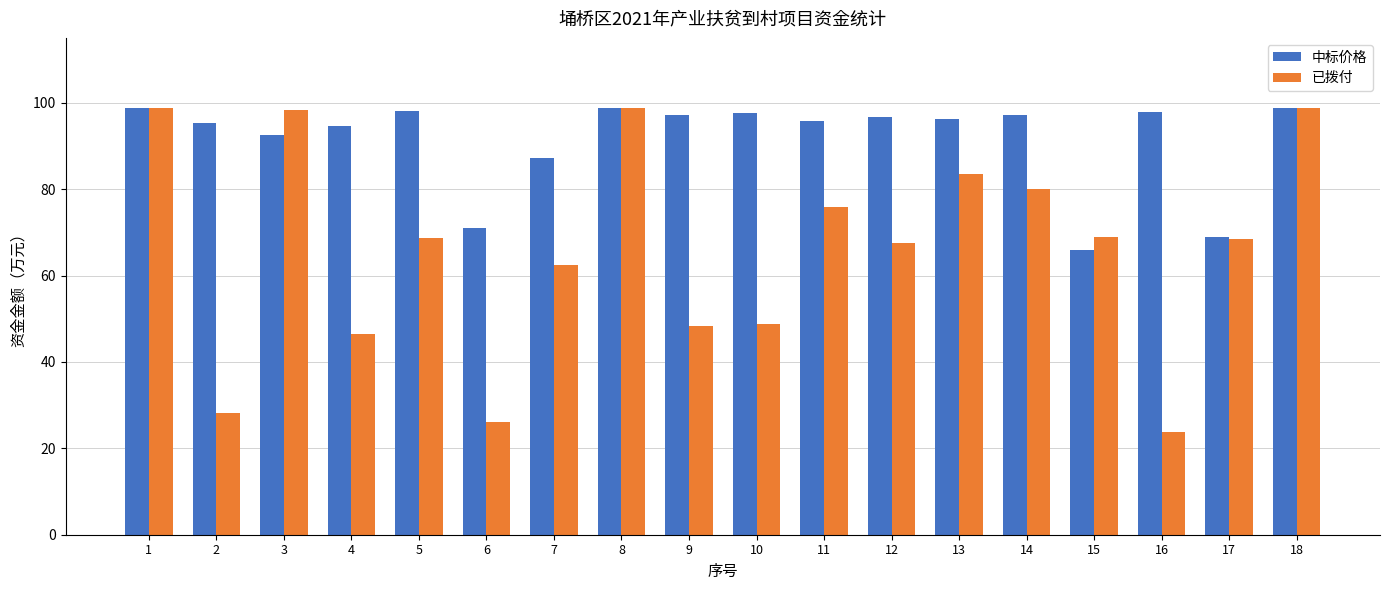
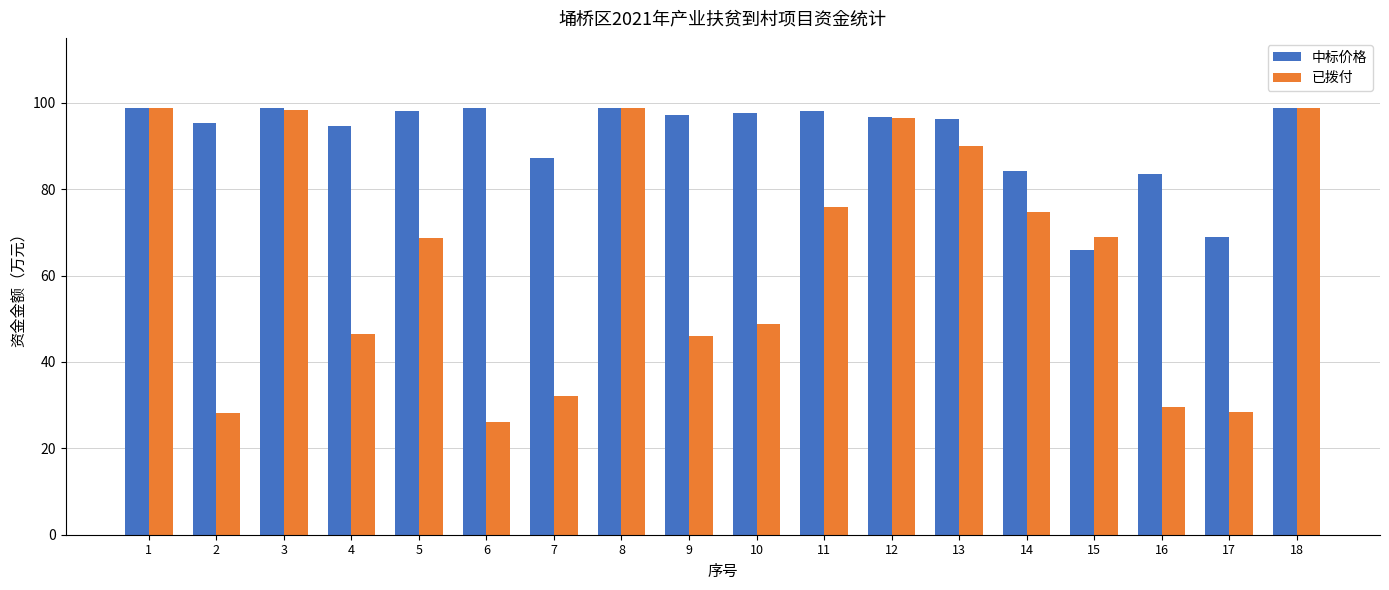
中标价格, 3: 93 -> 99
中标价格, 6: 71 -> 99
已拨付, 7: 62 -> 32
已拨付, 9: 48 -> 46
中标价格, 11: 96 -> 98
已拨付, 12: 68 -> 96
已拨付, 13: 84 -> 90
中标价格, 14: 97 -> 84
已拨付, 14: 80 -> 75
中标价格, 16: 98 -> 83
已拨付, 16: 24 -> 30
已拨付, 17: 68 -> 28
